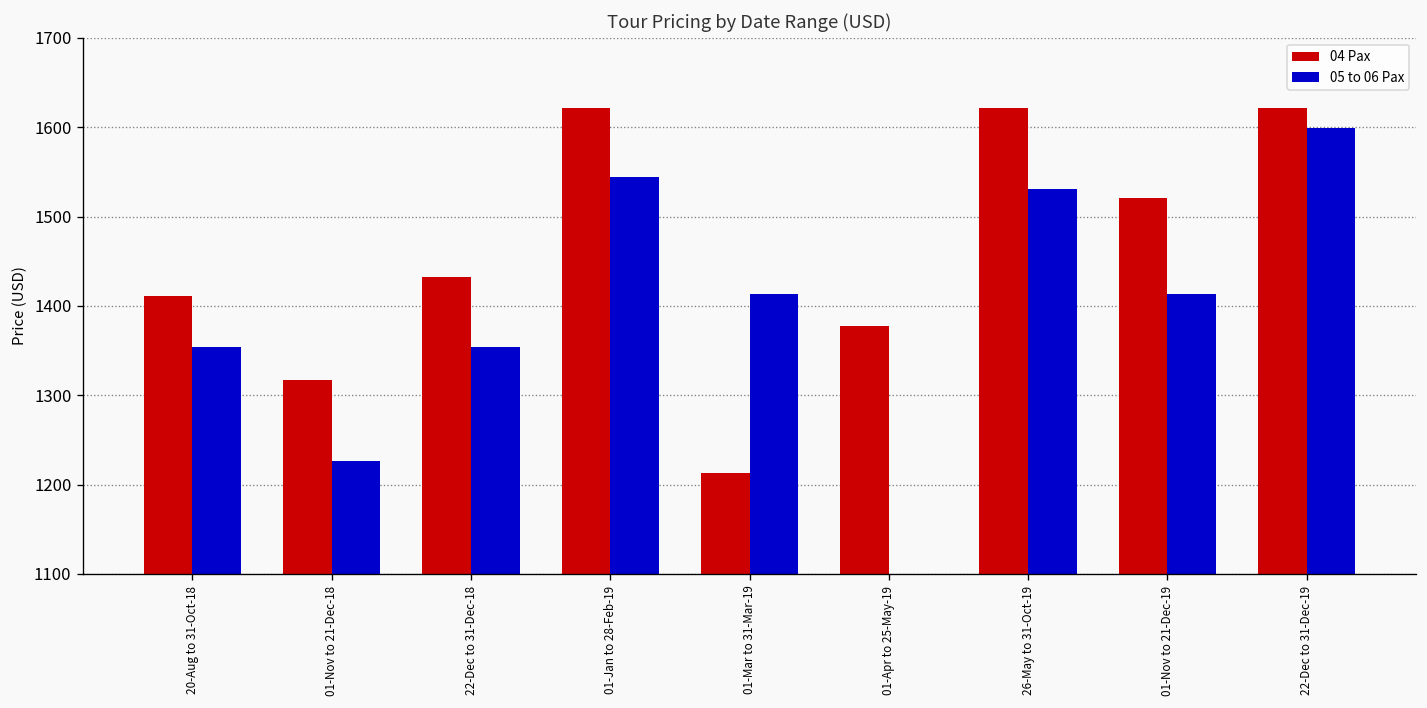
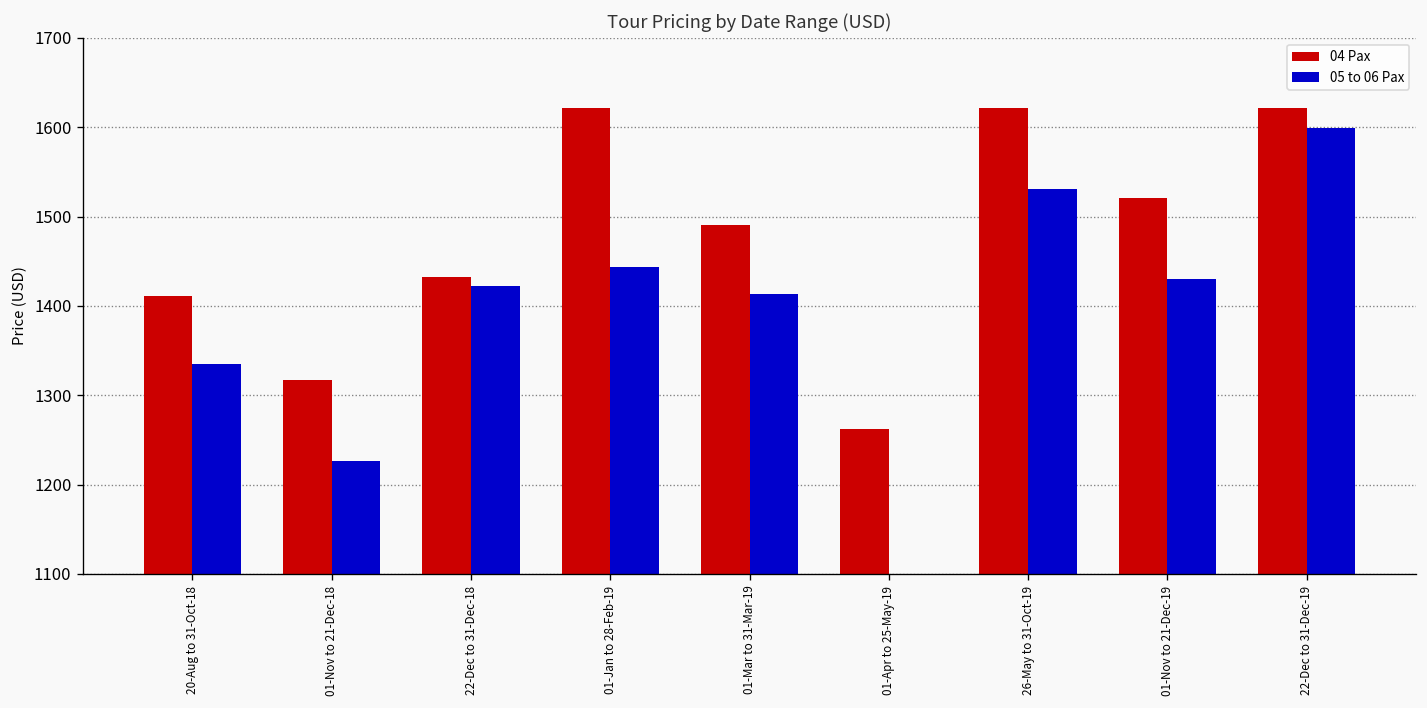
05 to 06 Pax, 20-Aug to 31-Oct-18: 1350 -> 1340
05 to 06 Pax, 22-Dec to 31-Dec-18: 1350 -> 1420
05 to 06 Pax, 01-Jan to 28-Feb-19: 1540 -> 1440
04 Pax, 01-Mar to 31-Mar-19: 1210 -> 1490
04 Pax, 01-Apr to 25-May-19: 1380 -> 1260
05 to 06 Pax, 01-Nov to 21-Dec-19: 1410 -> 1430
